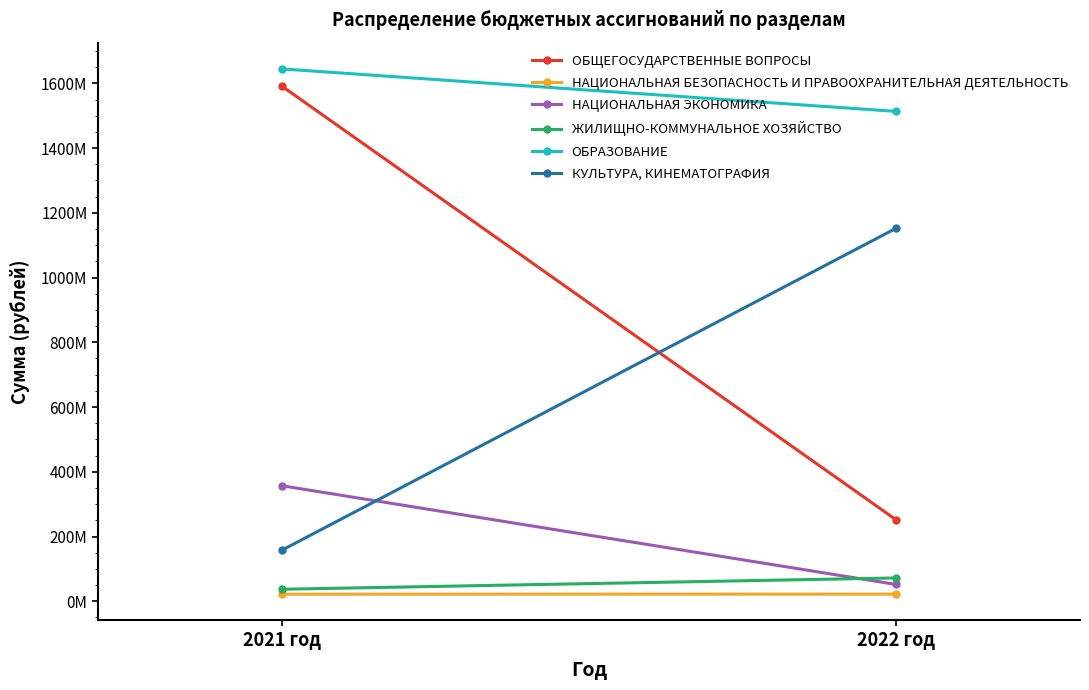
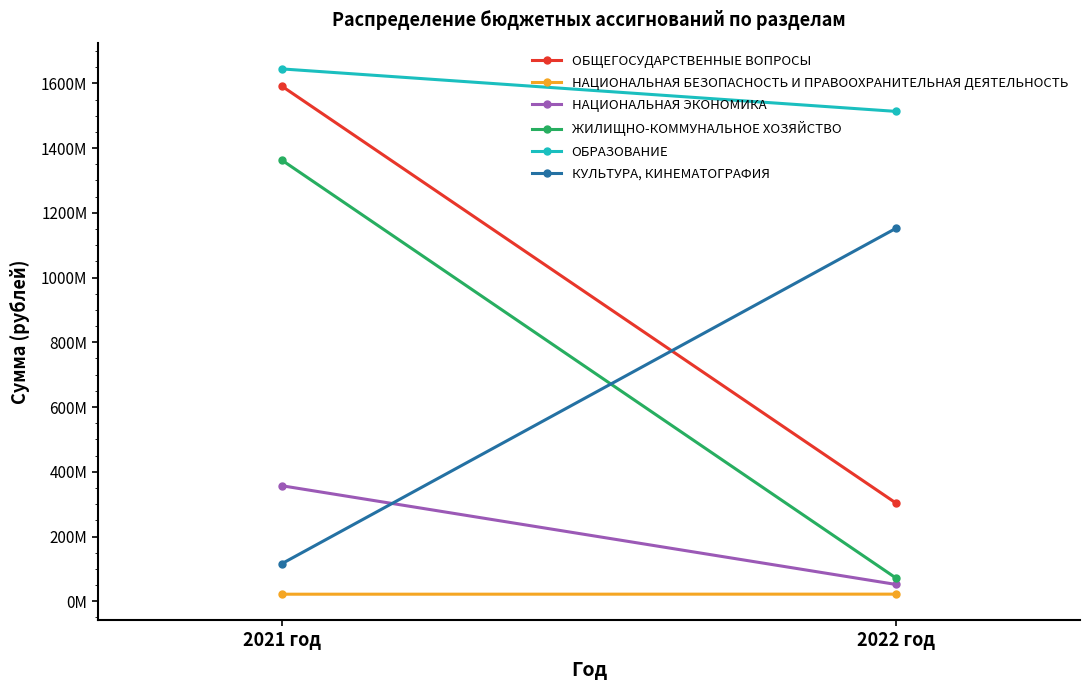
ЖИЛИЩНО-КОММУНАЛЬНОЕ ХОЗЯЙСТВО, 2021 год: 40000000 -> 1360000000
КУЛЬТУРА, КИНЕМАТОГРАФИЯ, 2021 год: 160000000 -> 120000000
ОБЩЕГОСУДАРСТВЕННЫЕ ВОПРОСЫ, 2022 год: 250000000 -> 300000000
